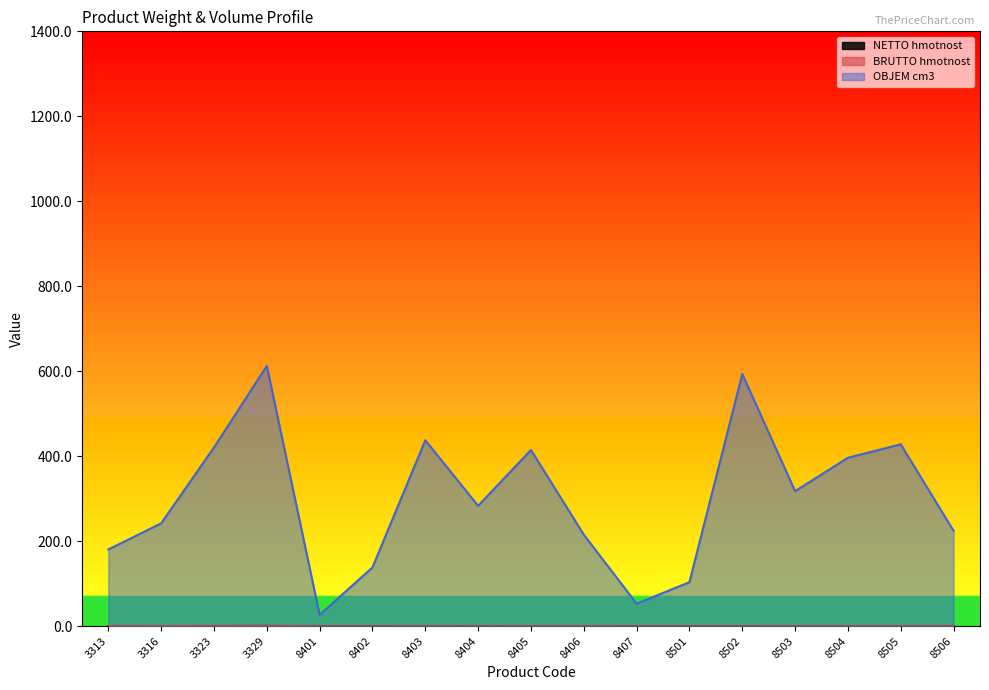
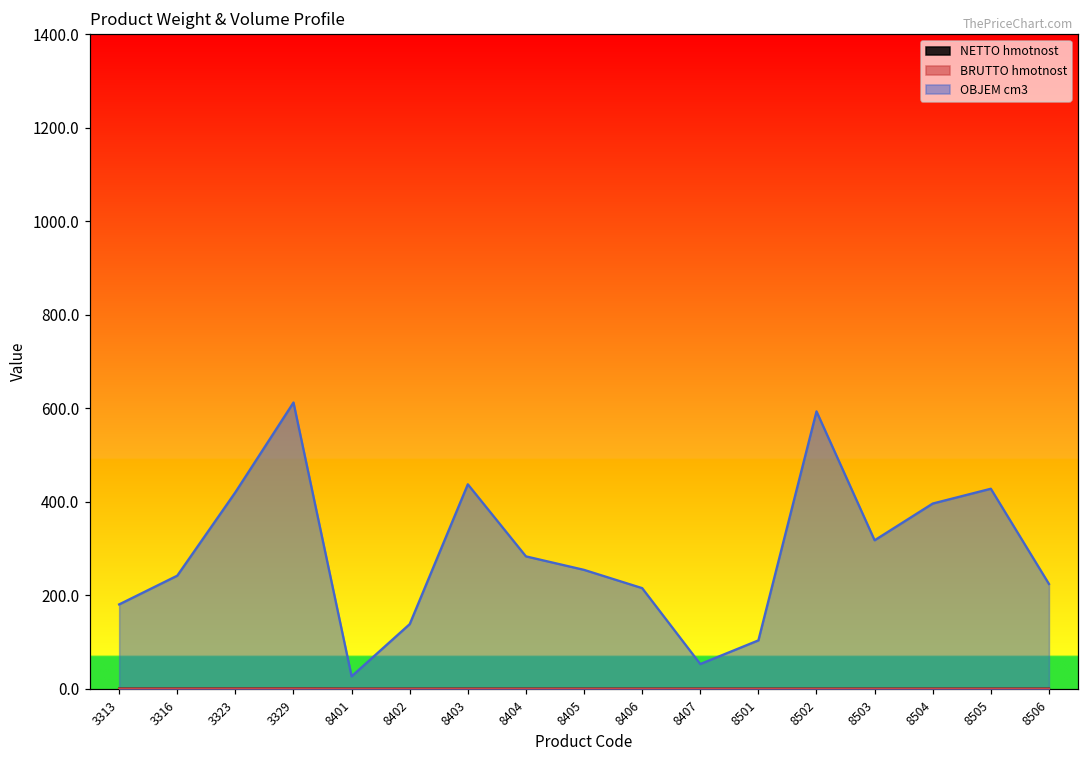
OBJEM cm3, 8405: 410 -> 250
